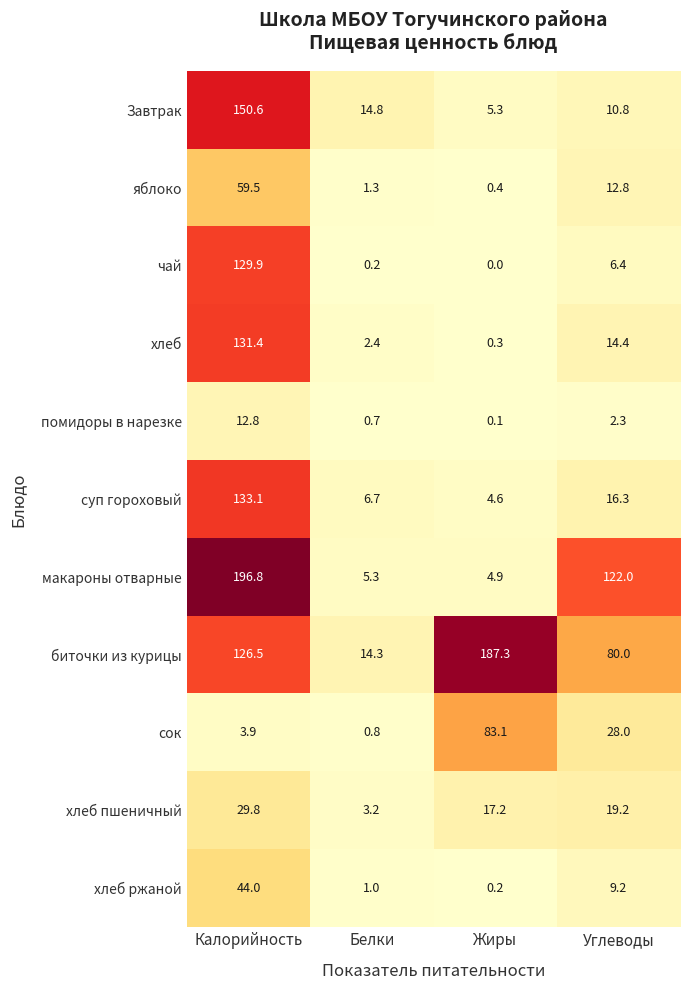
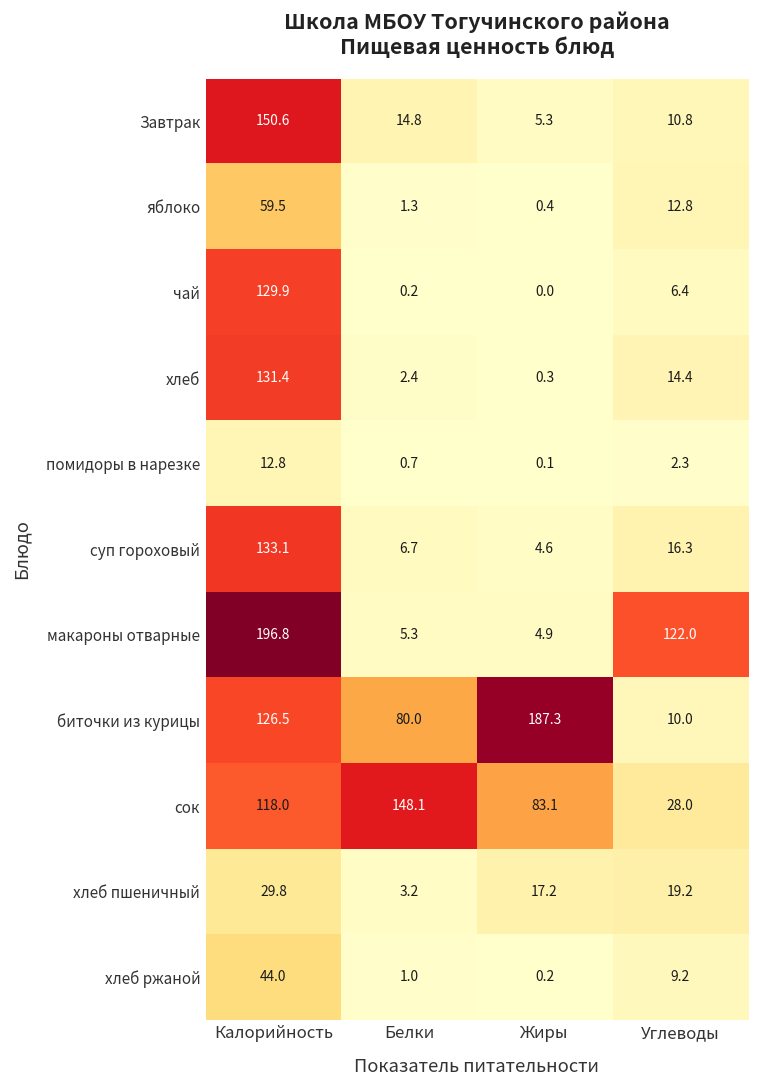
биточки из курицы, Белки: 14.3 -> 80.0
биточки из курицы, Углеводы: 80.0 -> 10.0
сок, Калорийность: 3.9 -> 118.0
сок, Белки: 0.8 -> 148.1
